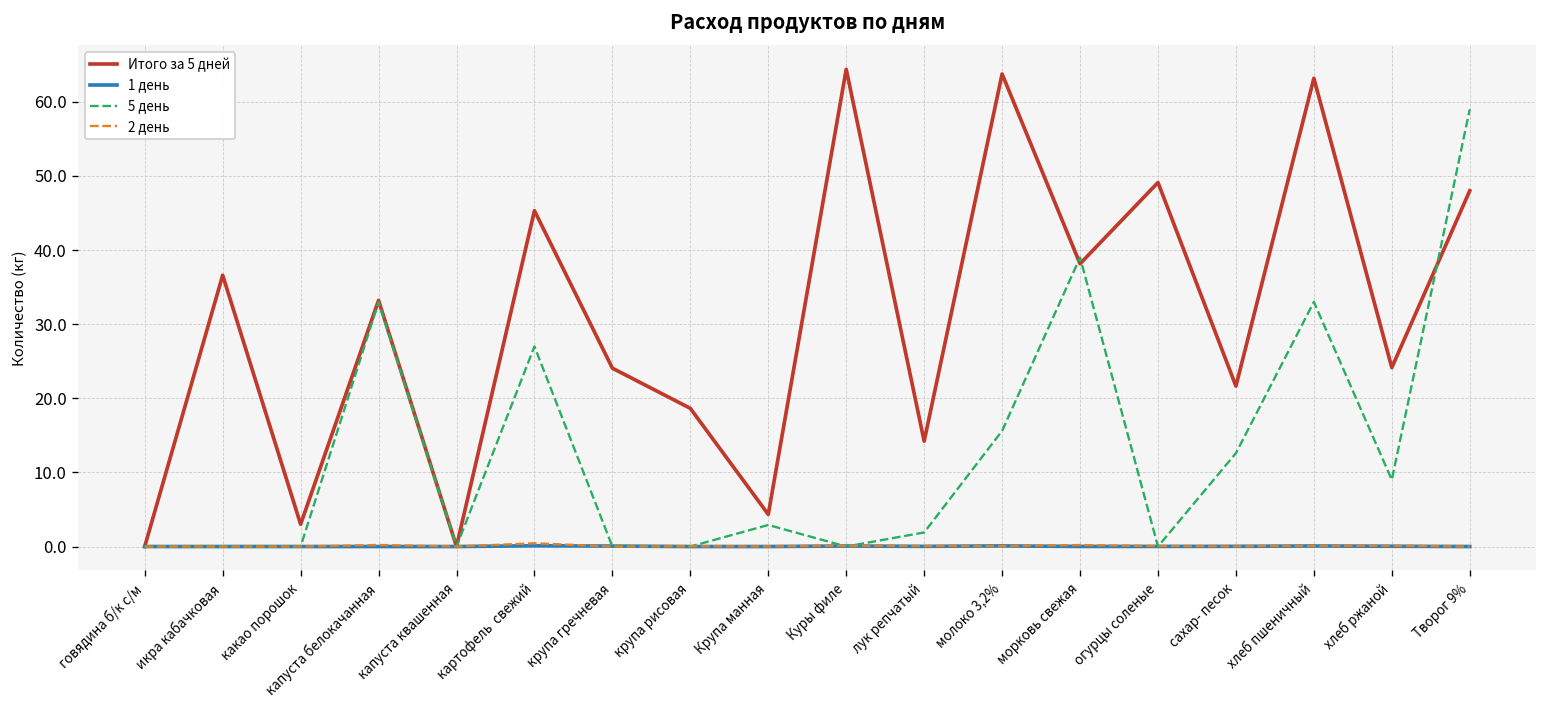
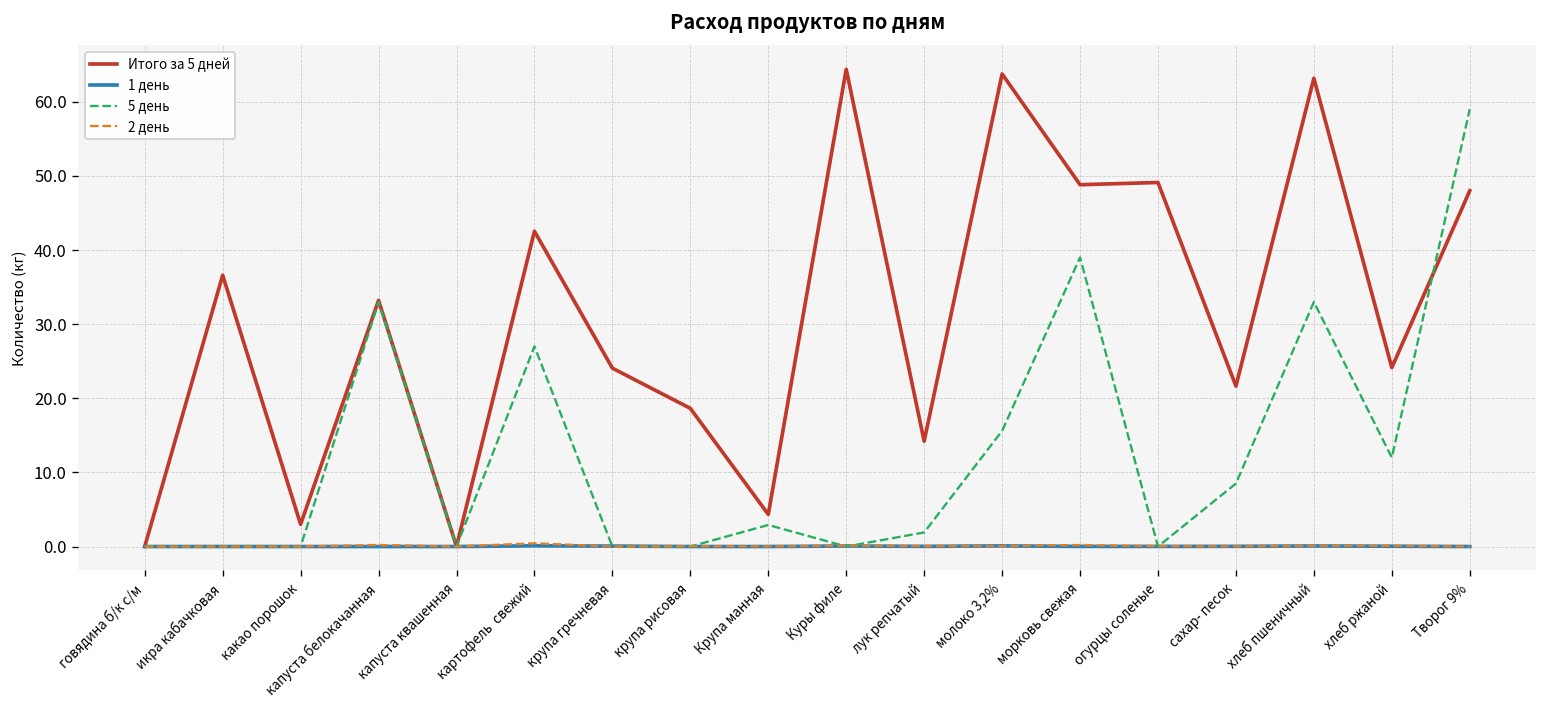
Итого за 5 дней, картофель свежий: 45 -> 43
Итого за 5 дней, морковь свежая: 38 -> 49
5 день, сахар- песок: 13 -> 9
5 день, хлеб ржаной: 9 -> 12
